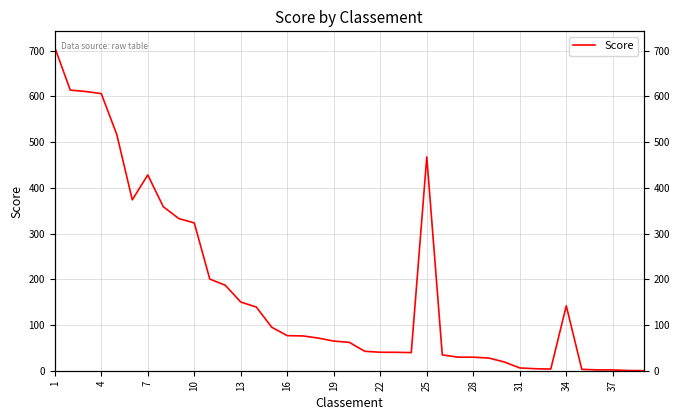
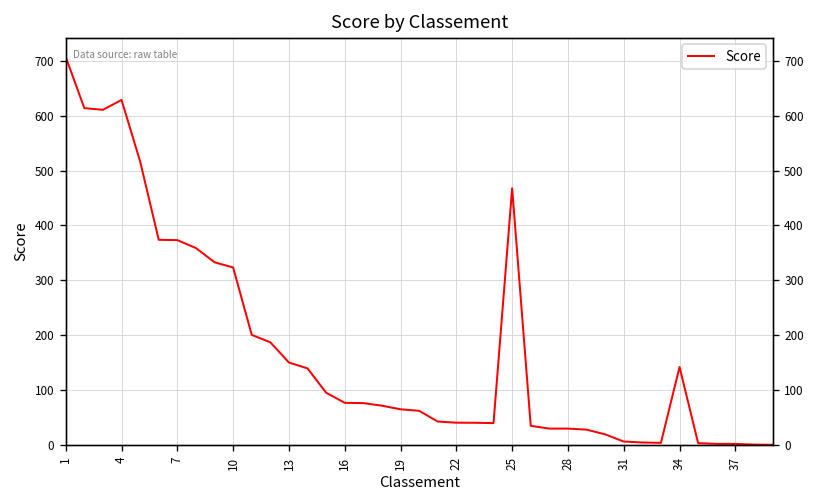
4: 610 -> 630
7: 430 -> 370
